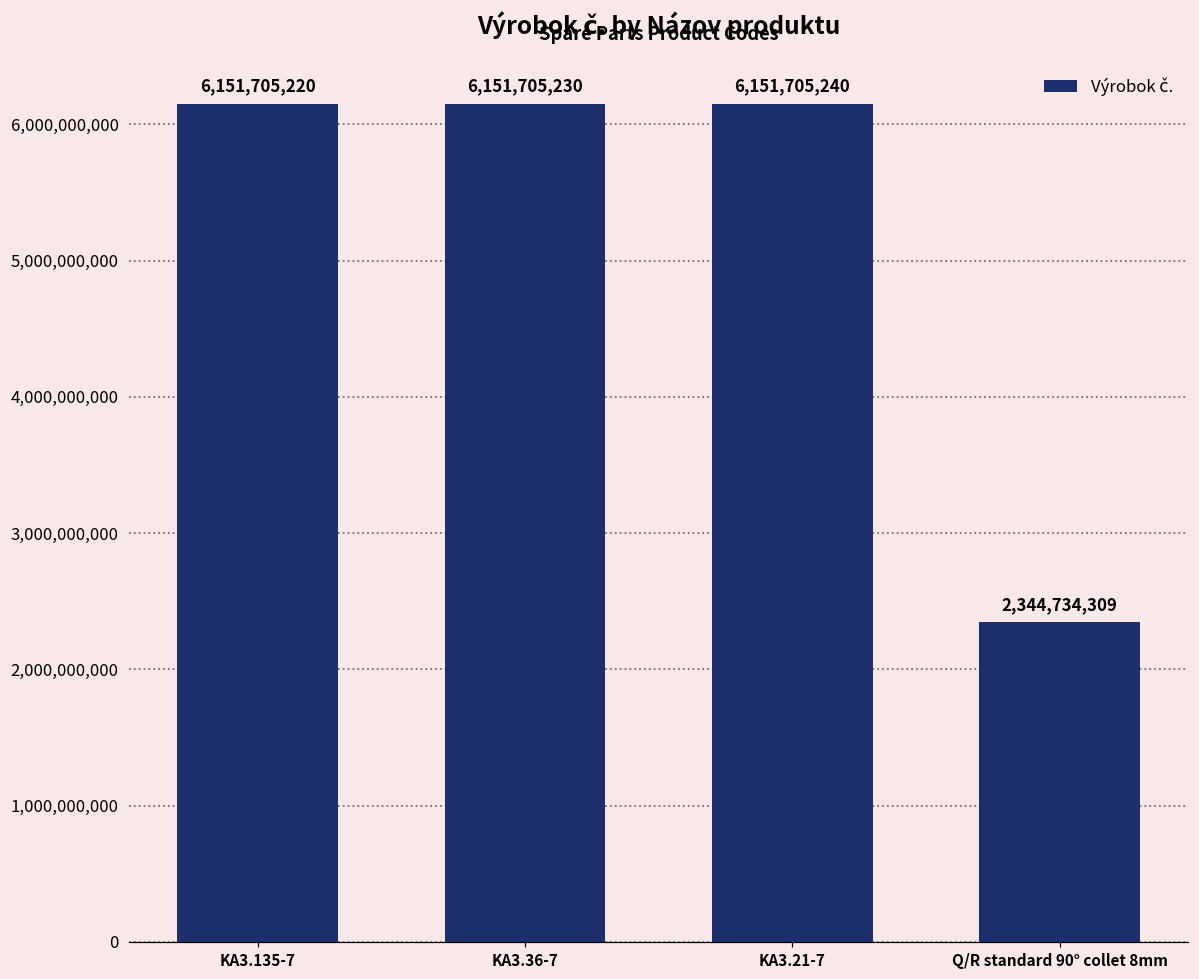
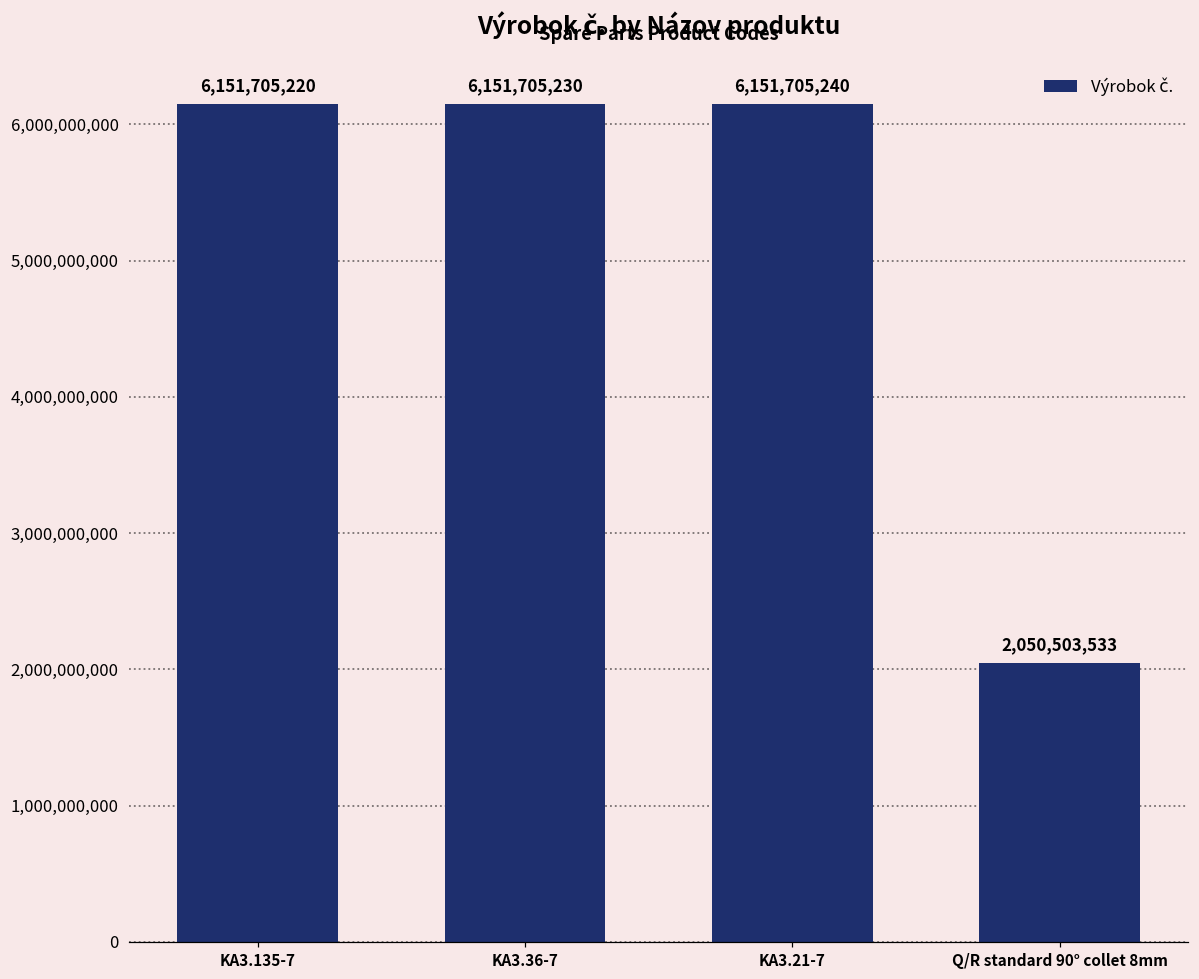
Q/R standard 90° collet 8mm: 2,344,734,309 -> 2,050,503,533
